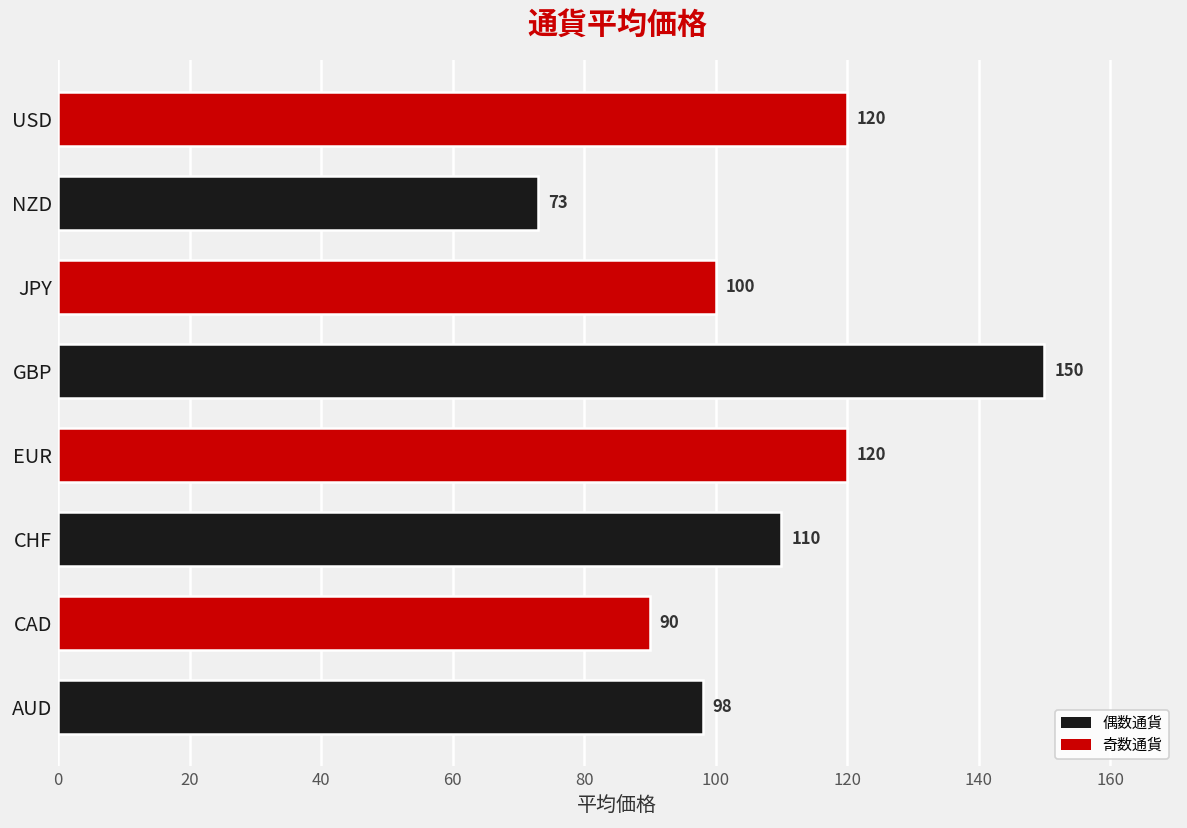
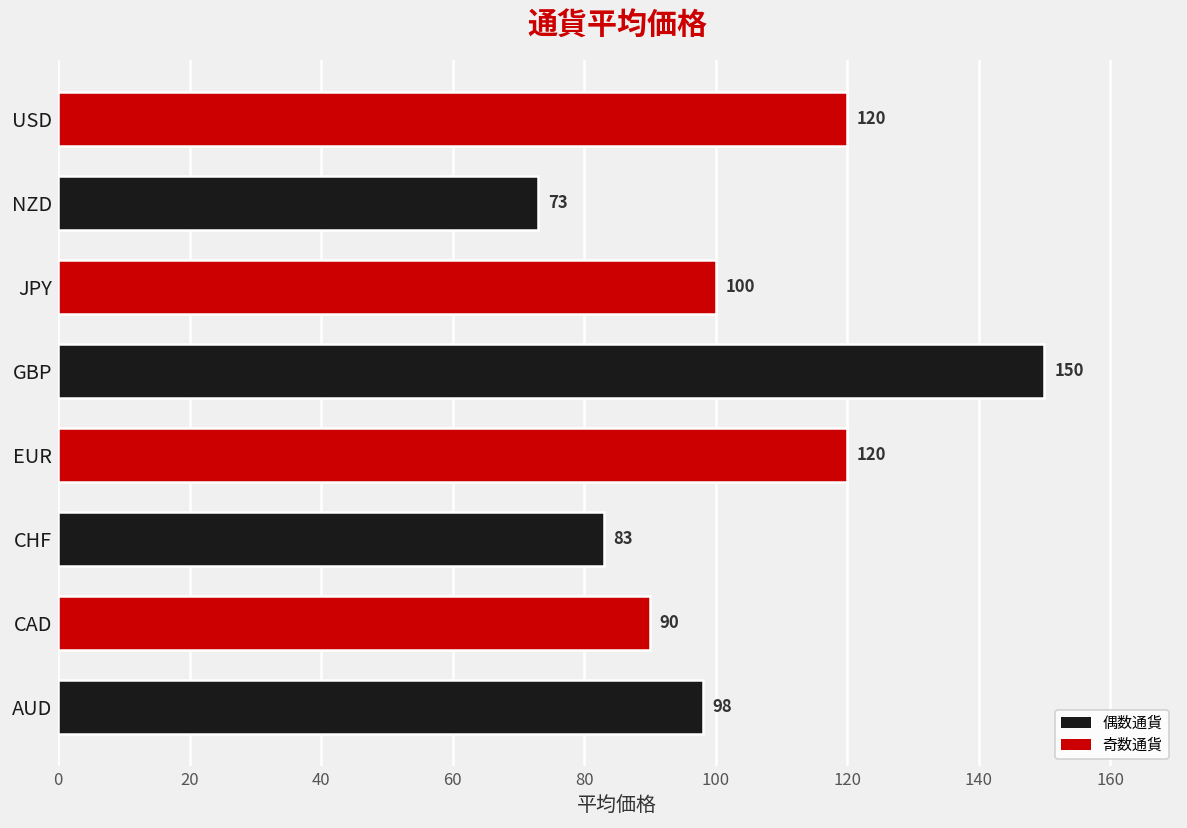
CHF: 110 -> 83
